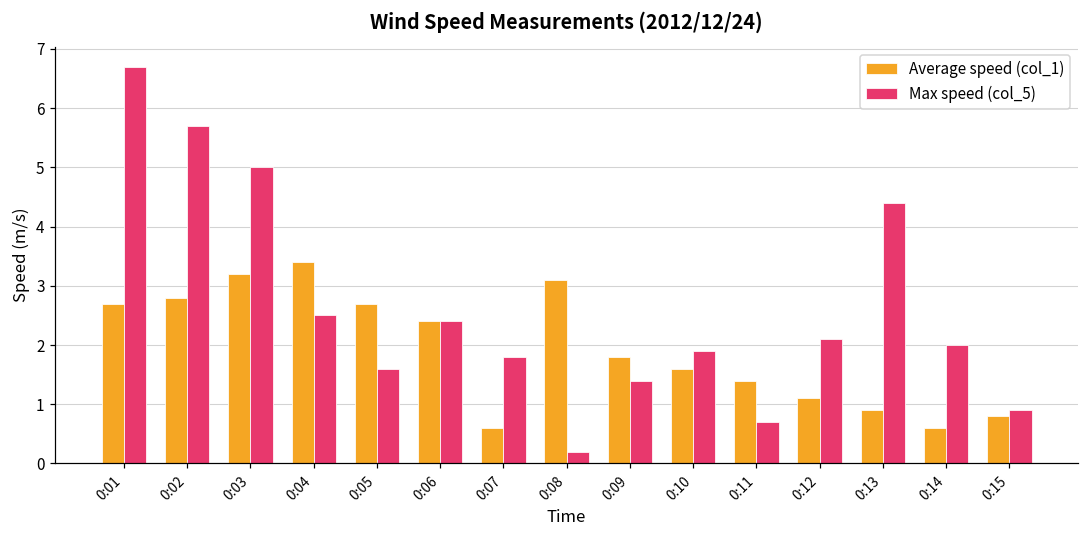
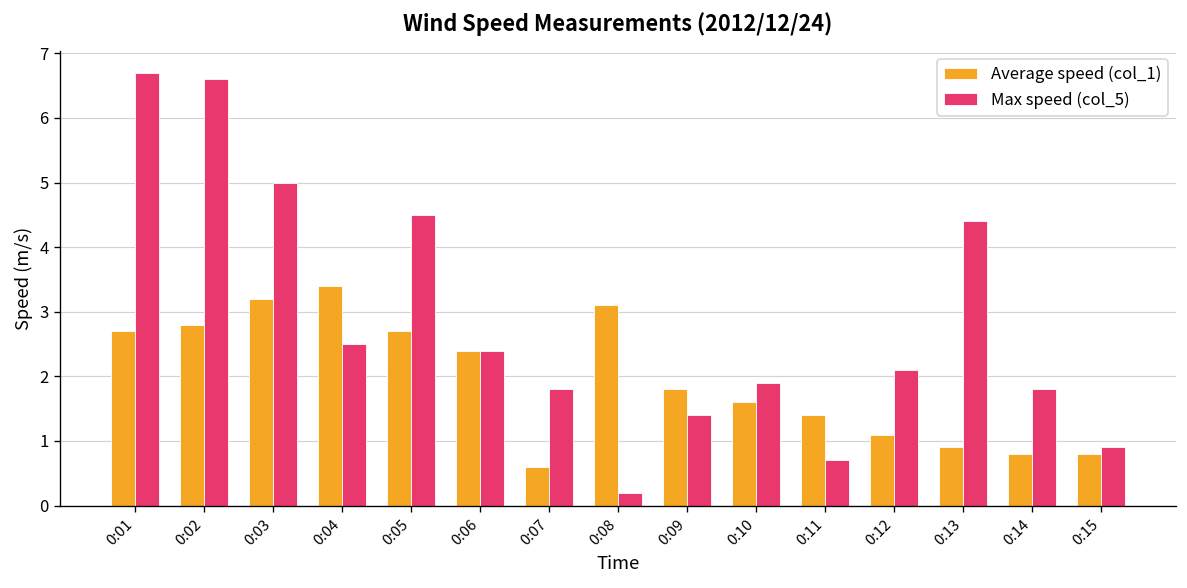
Max speed (col_5), 0:02: 5.7 -> 6.6
Max speed (col_5), 0:05: 1.6 -> 4.5
Average speed (col_1), 0:14: 0.6 -> 0.8
Max speed (col_5), 0:14: 2.0 -> 1.8
